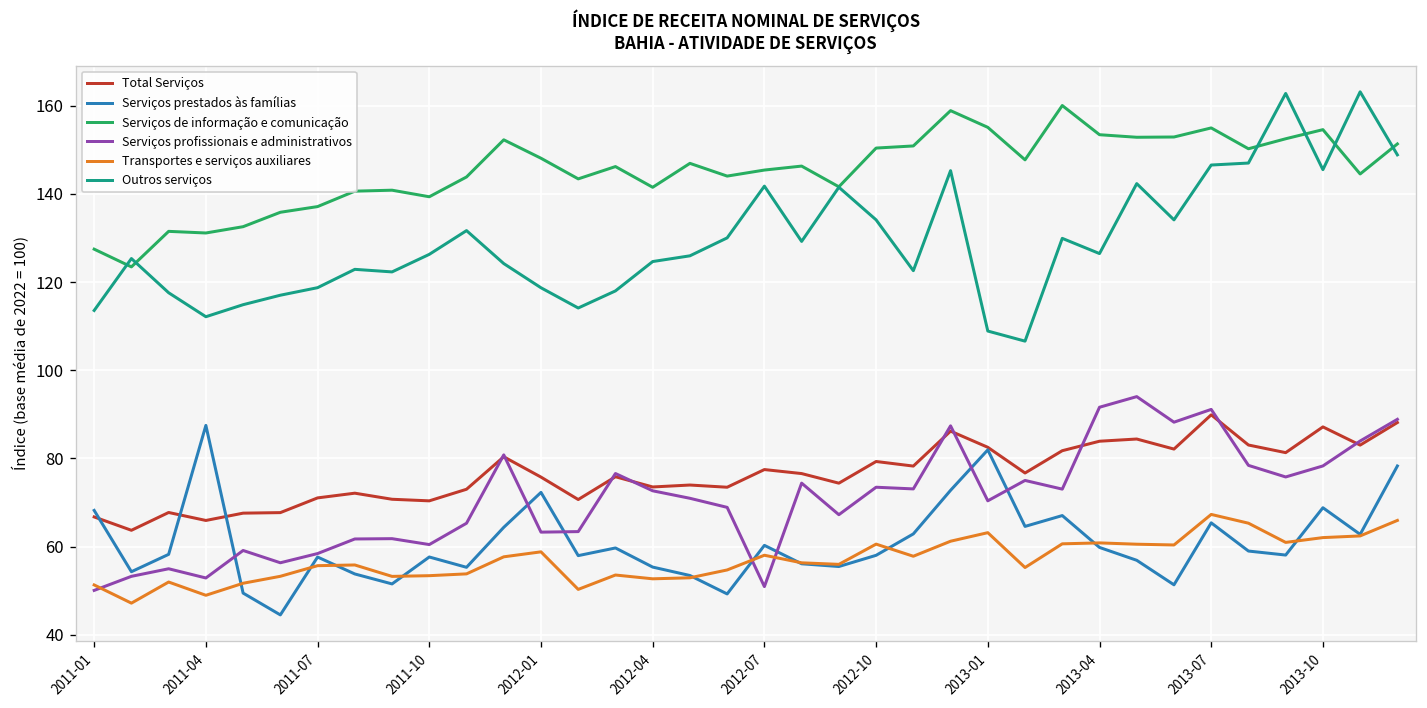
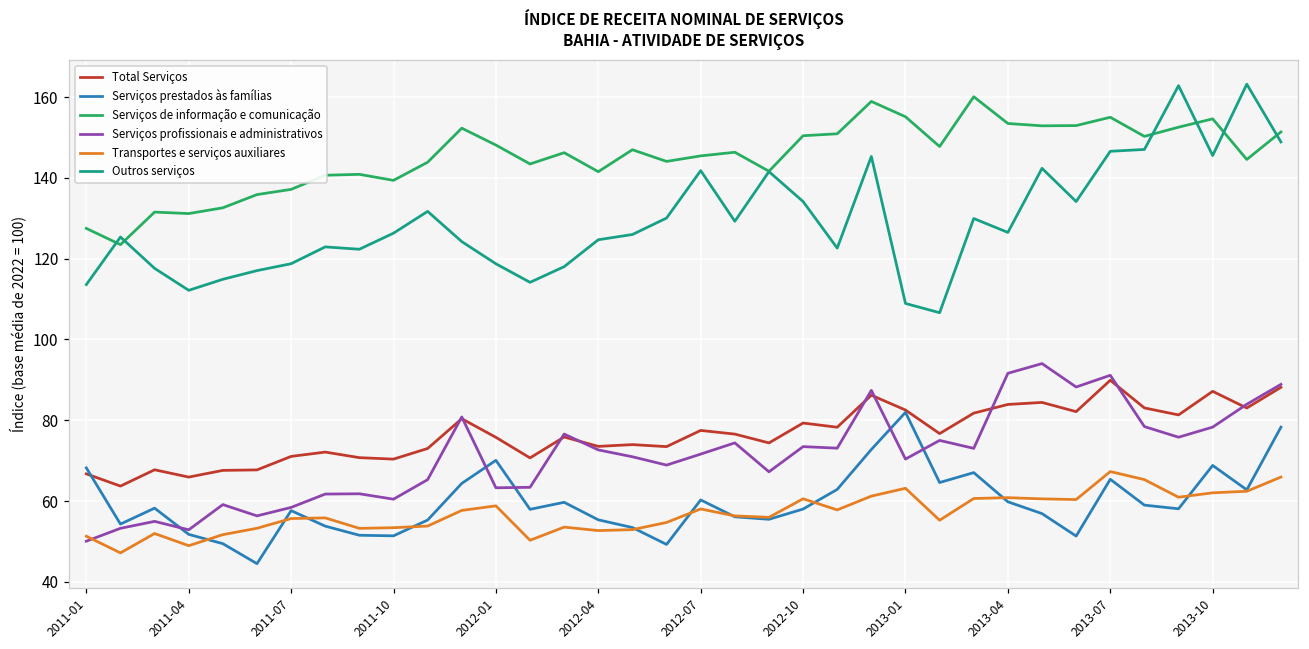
Serviços prestados às famílias, 2011-04: 87 -> 52
Serviços prestados às famílias, 2011-10: 58 -> 51
Serviços prestados às famílias, 2012-01: 72 -> 70
Serviços profissionais e administrativos, 2012-07: 51 -> 72
